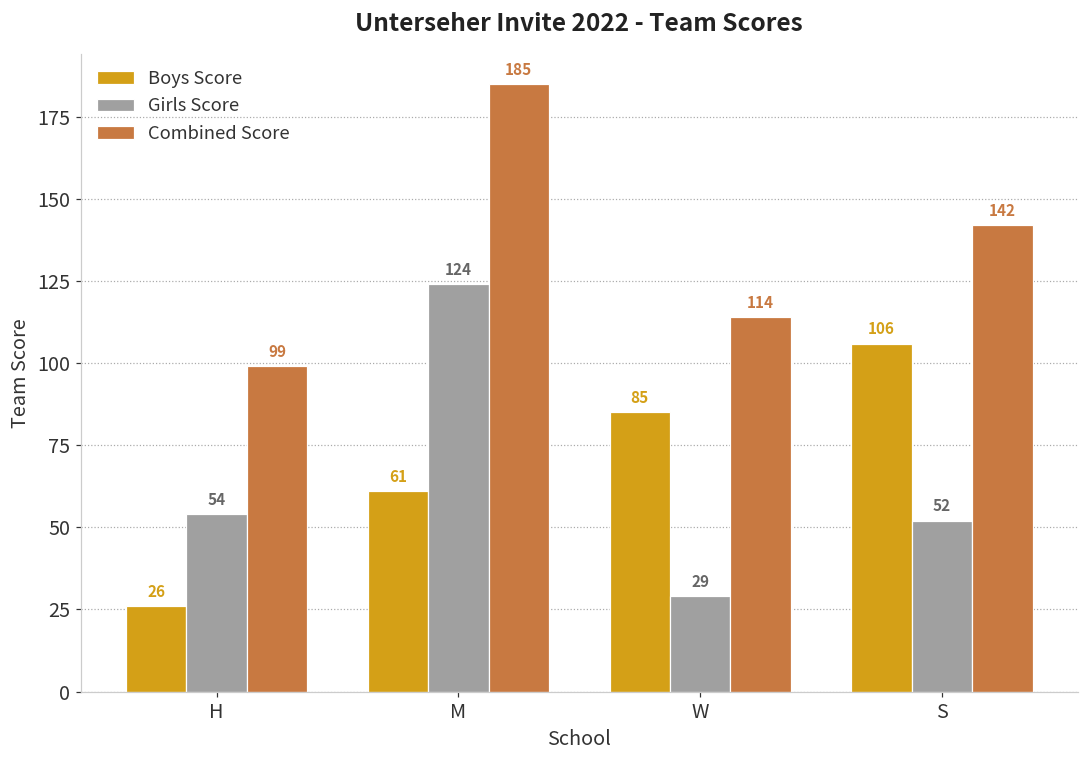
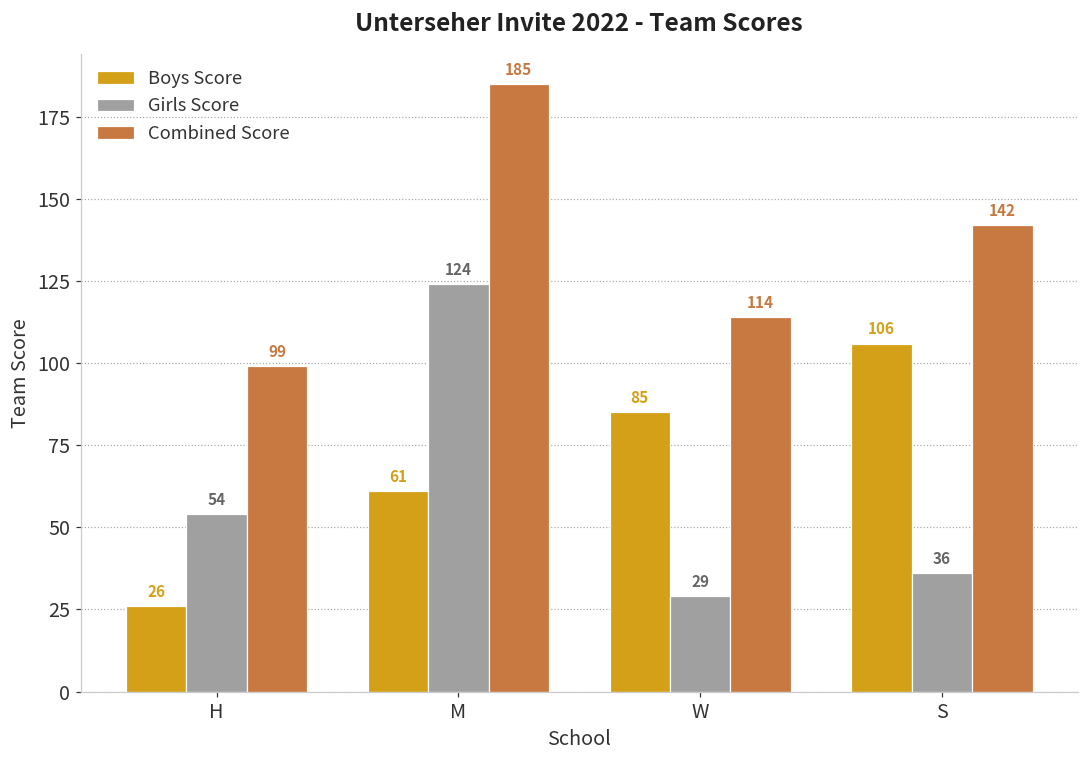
Girls Score, S: 52 -> 36
